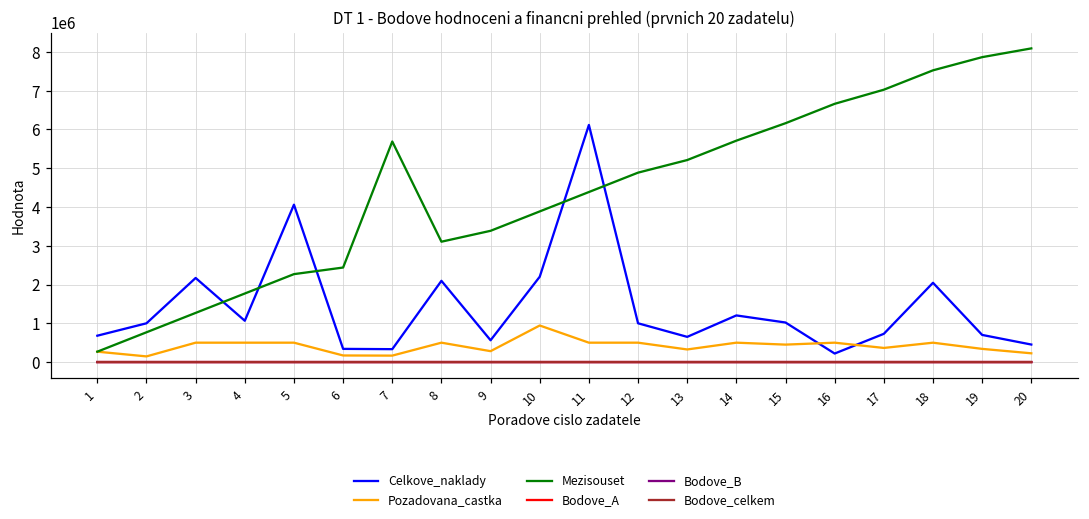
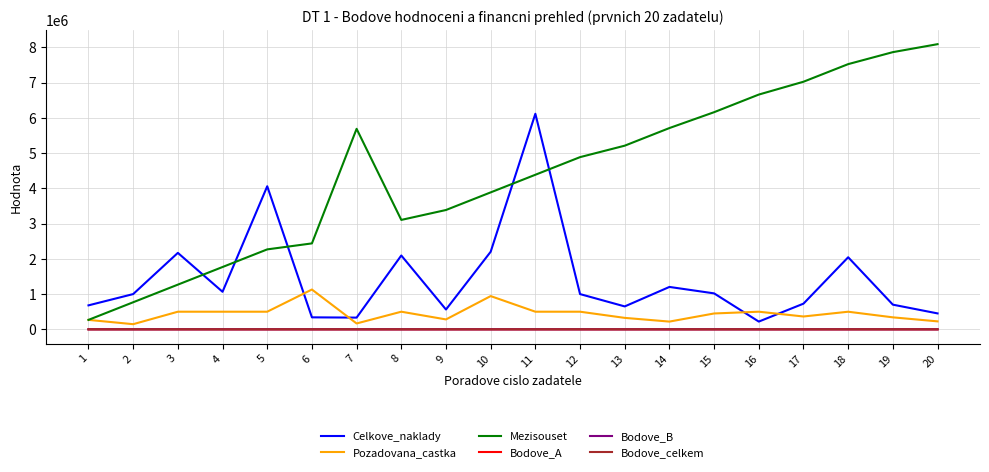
Pozadovana_castka, 6: 200000 -> 1100000
Pozadovana_castka, 14: 500000 -> 200000
